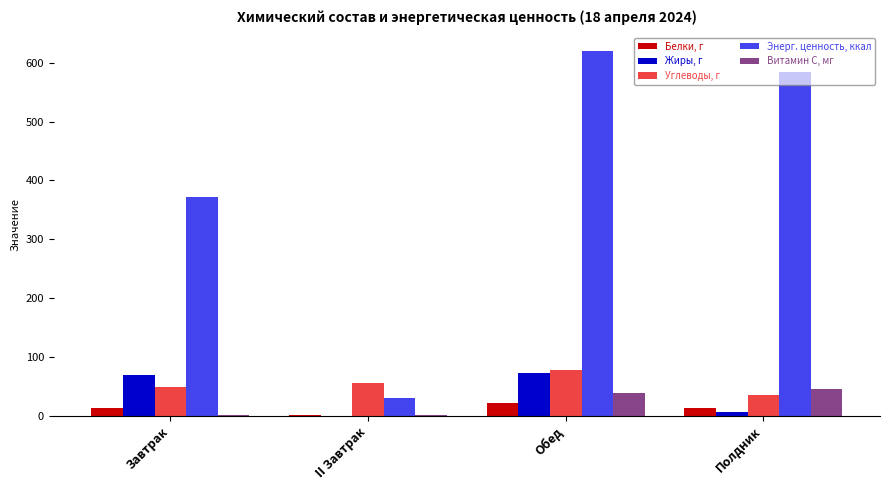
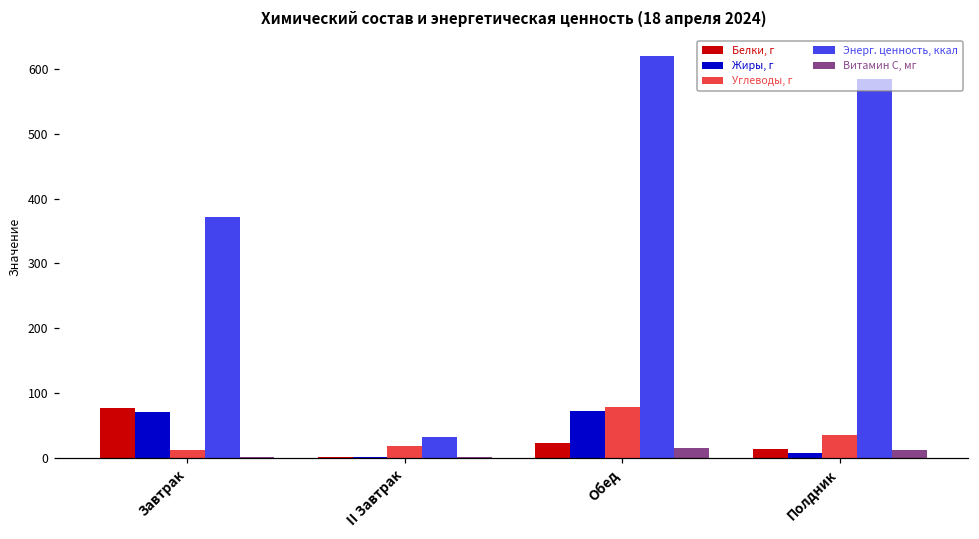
Белки, г, Завтрак: 10 -> 80
Углеводы, г, Завтрак: 50 -> 10
Углеводы, г, II Завтрак: 60 -> 20
Витамин С, мг, Обед: 40 -> 20
Витамин С, мг, Полдник: 50 -> 10
